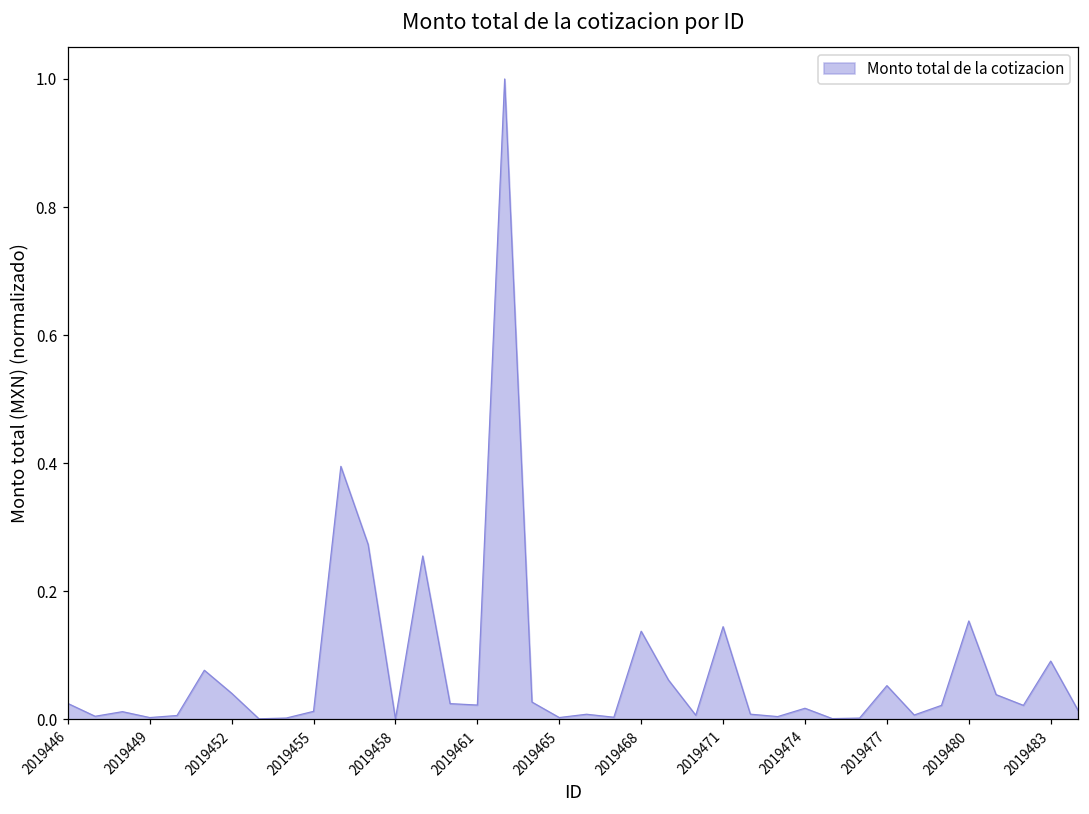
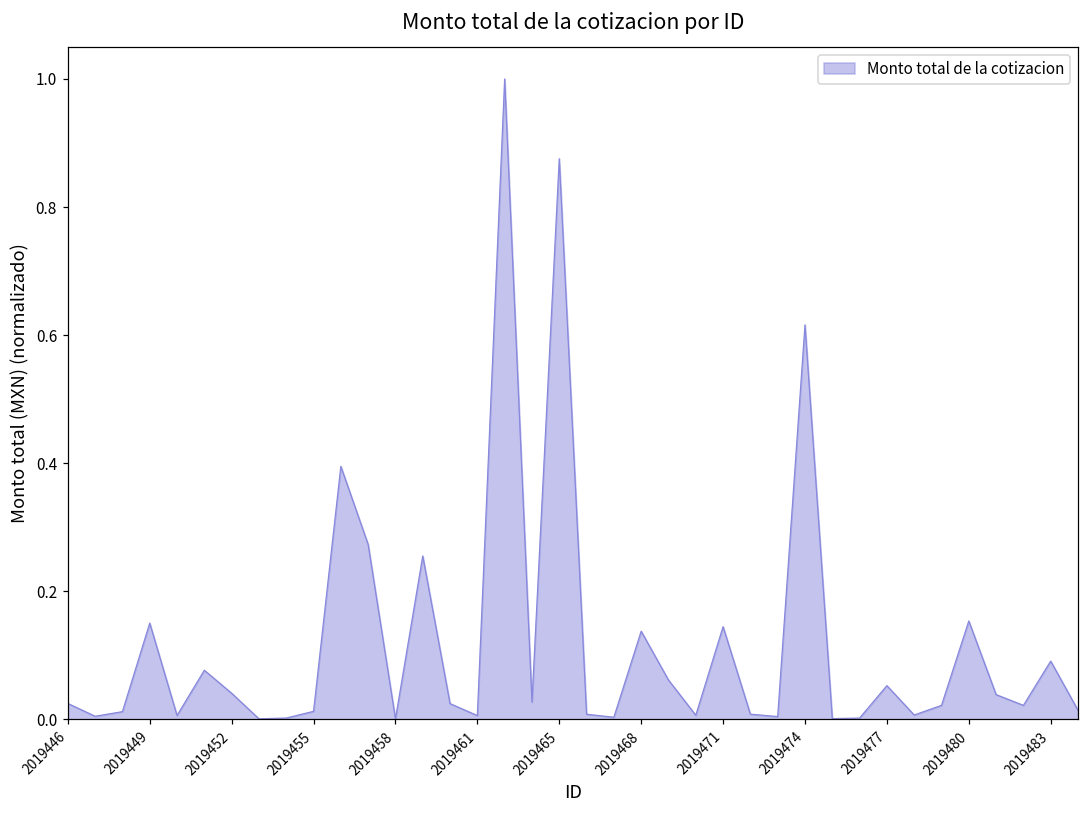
2019449: 0.00 -> 0.15
2019461: 0.02 -> 0.01
2019465: 0.00 -> 0.88
2019474: 0.02 -> 0.62
